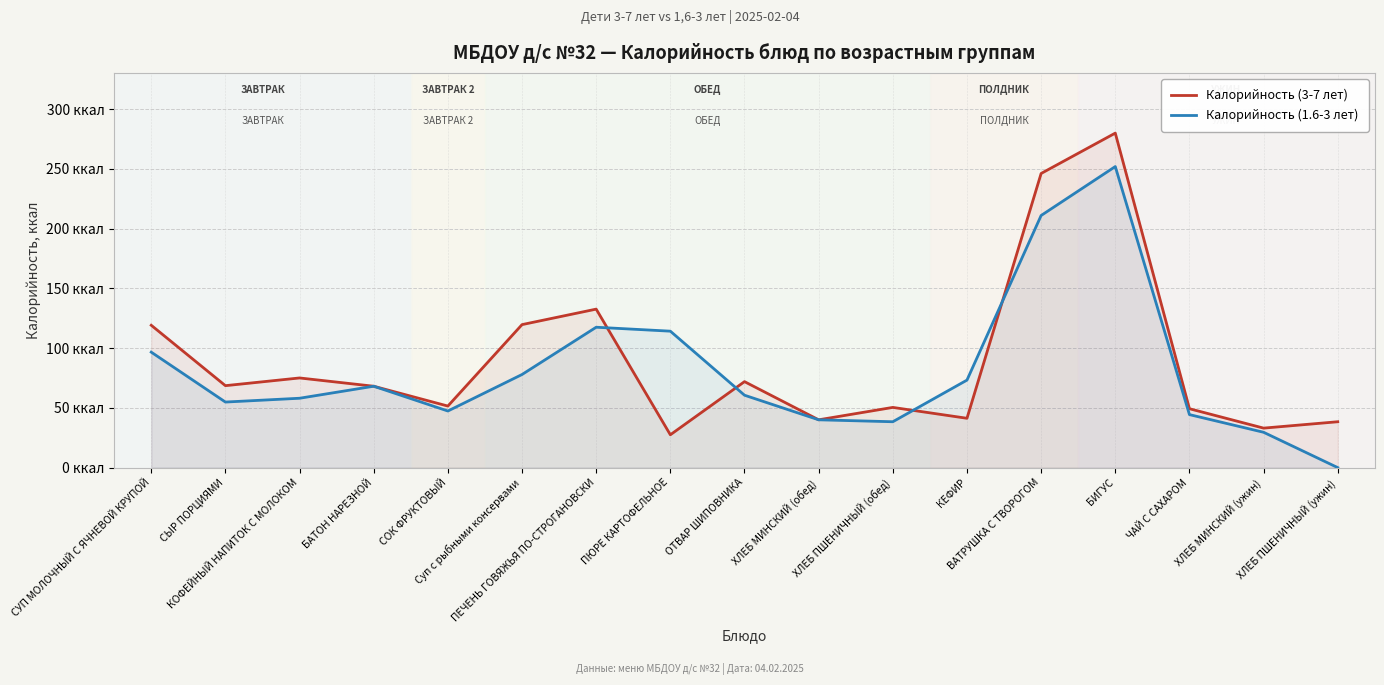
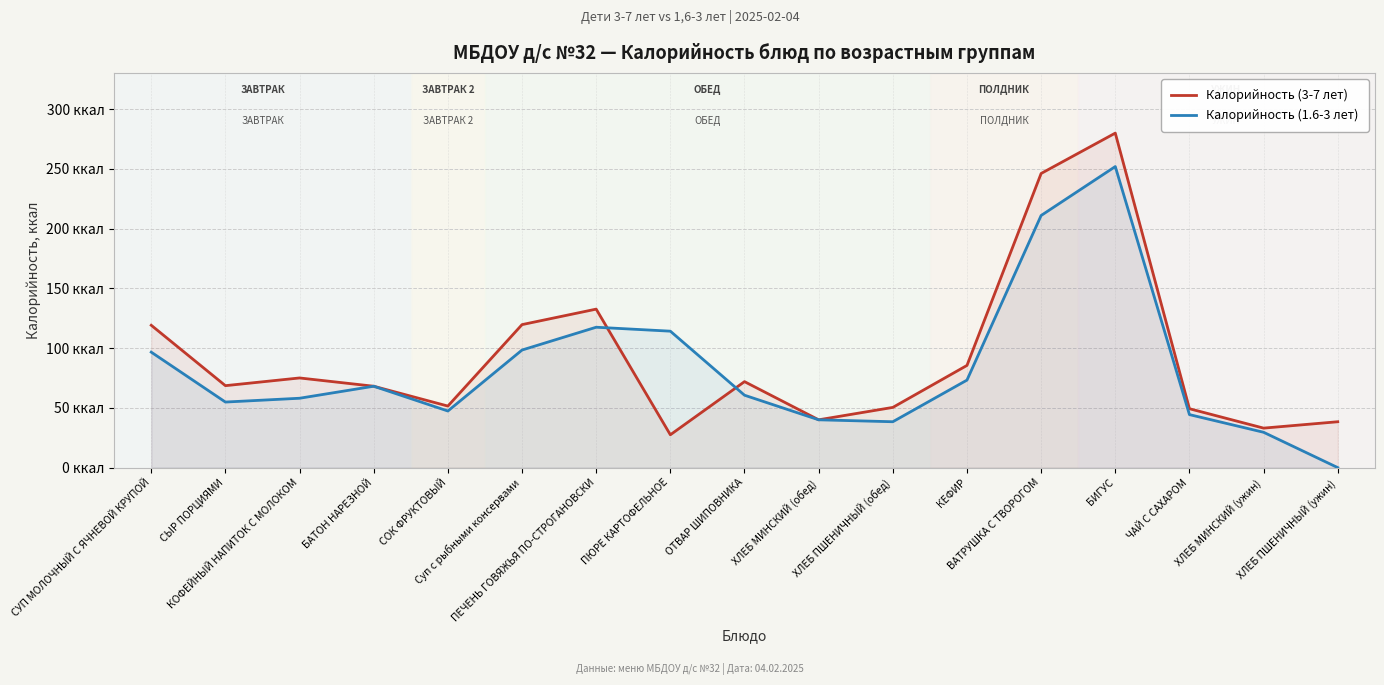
Калорийность (1.6-3 лет), Суп с рыбными консервами: 78 ккал -> 98 ккал
Калорийность (3-7 лет), КЕФИР: 41 ккал -> 86 ккал
